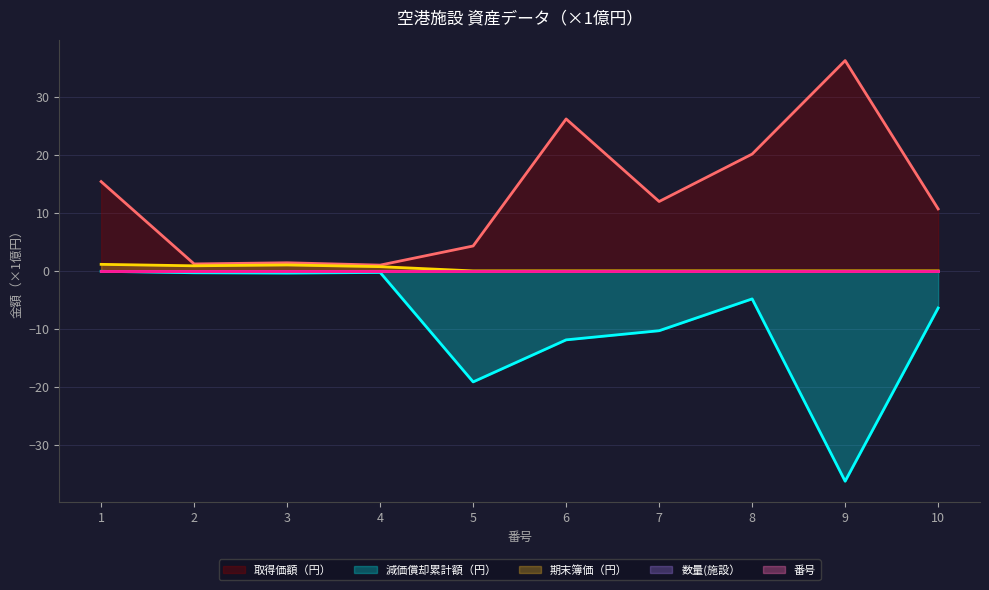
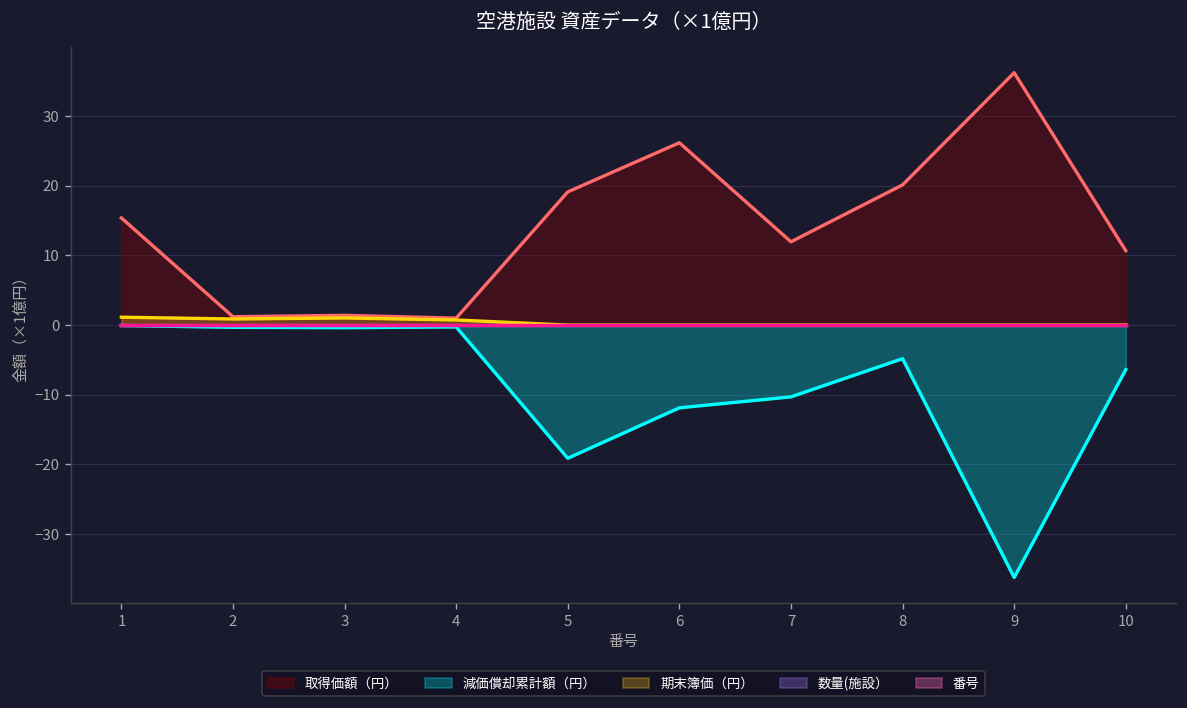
取得価額（円）, 5: 4 -> 19
